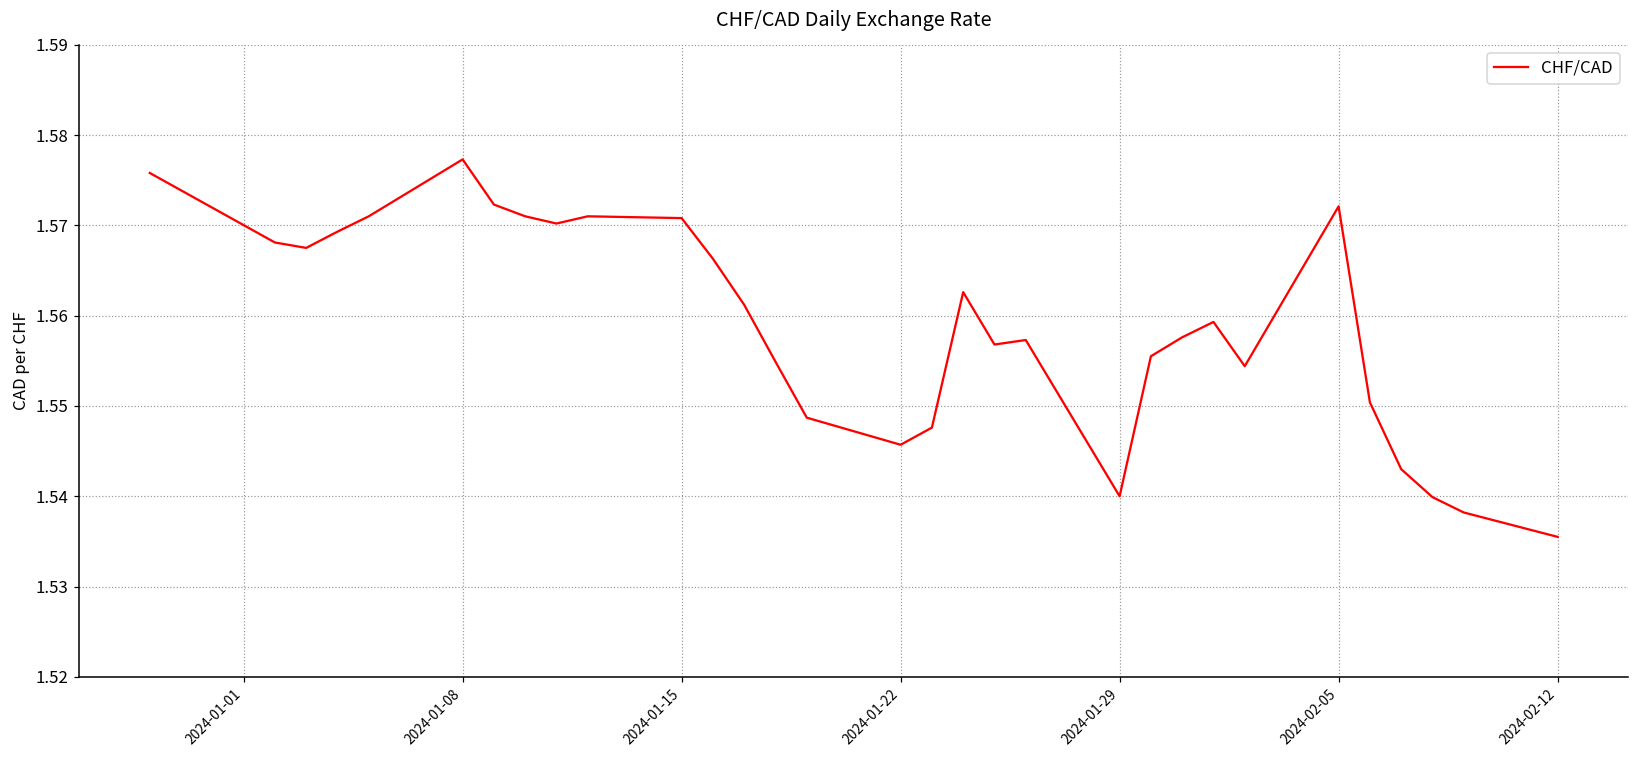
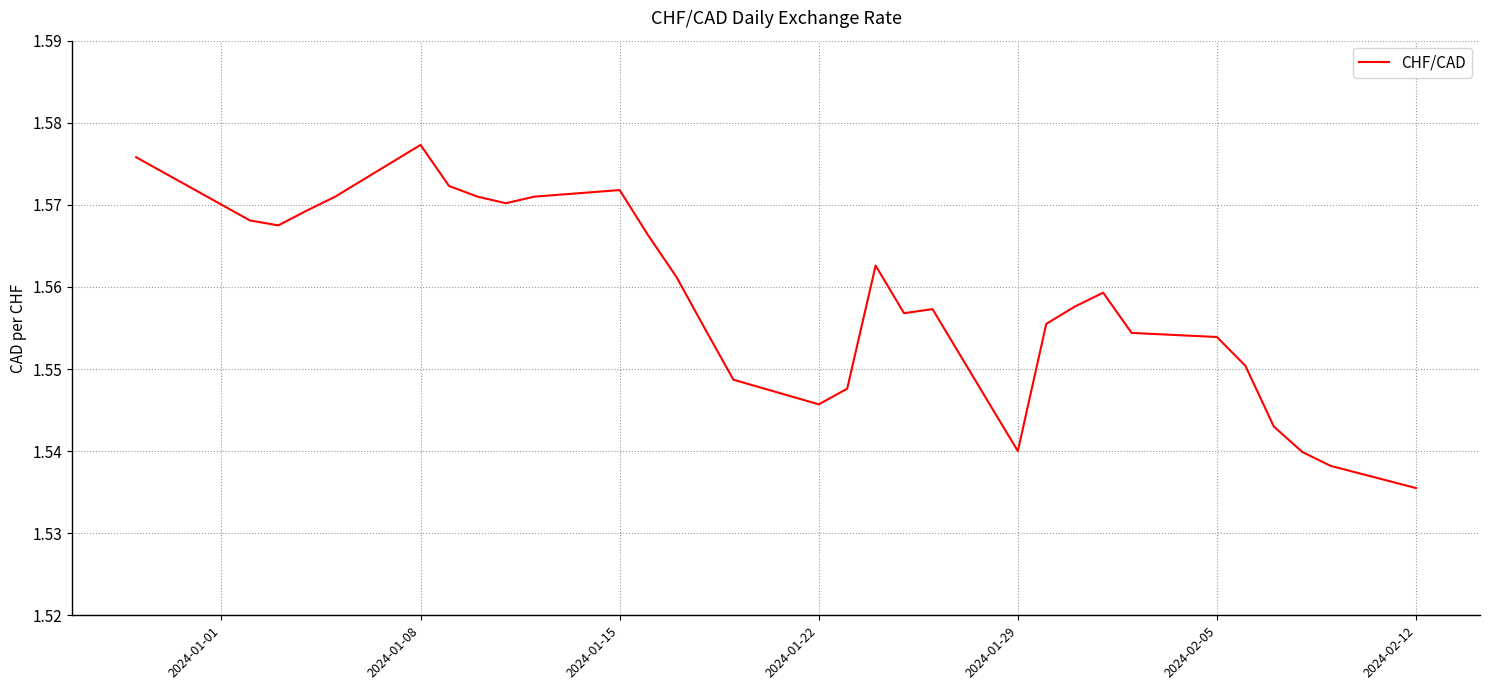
2024-01-15: 1.571 -> 1.572
2024-02-05: 1.572 -> 1.554
